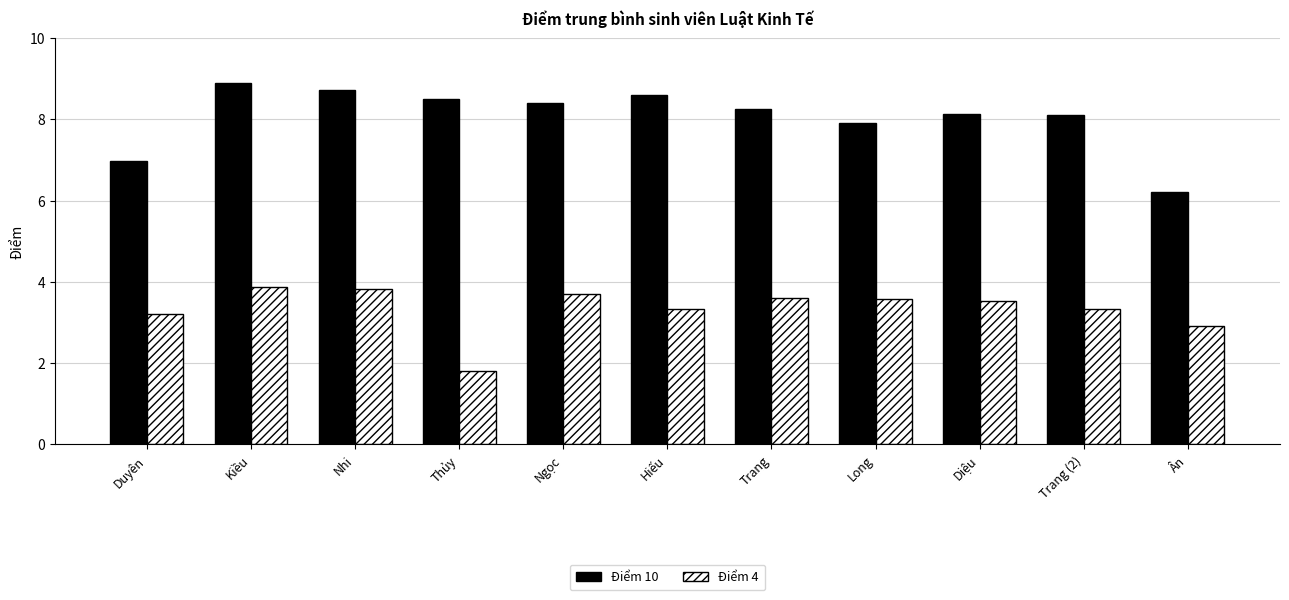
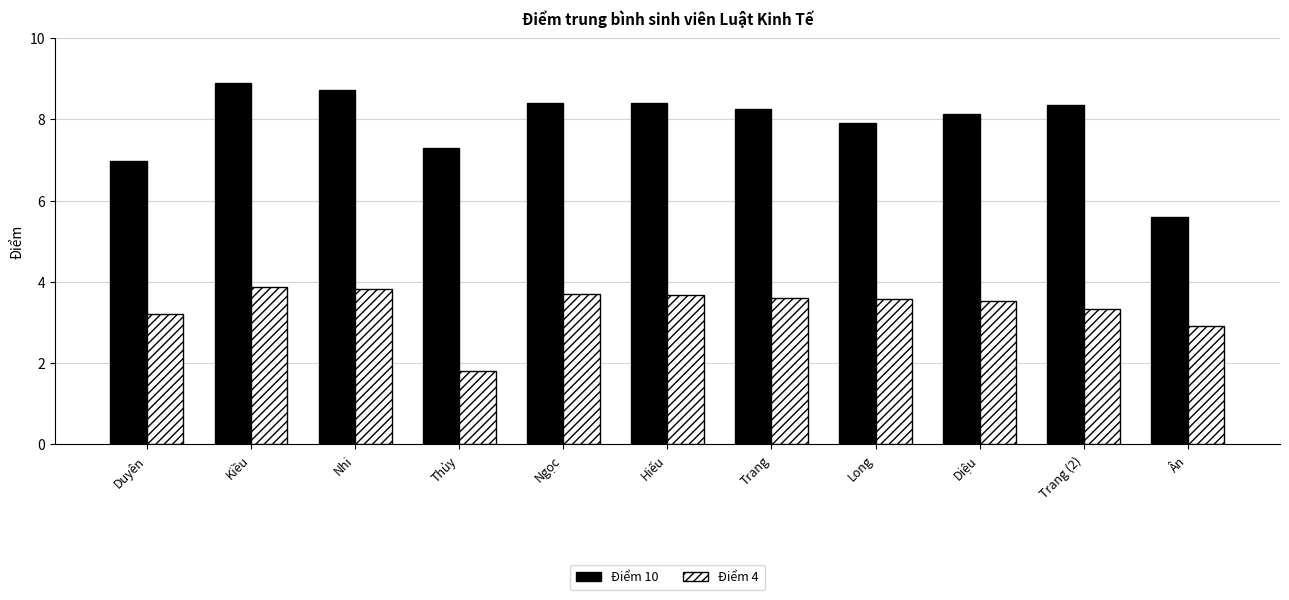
Điểm 10, Thủy: 8.5 -> 7.3
Điểm 10, Hiếu: 8.6 -> 8.4
Điểm 4, Hiếu: 3.3 -> 3.7
Điểm 10, Trang (2): 8.1 -> 8.4
Điểm 10, Ân: 6.2 -> 5.6
